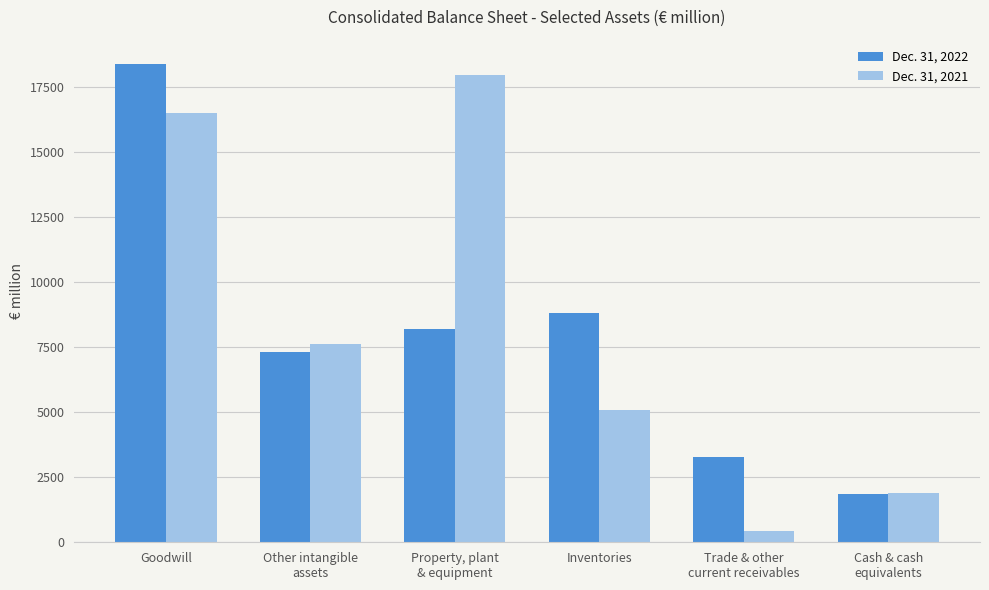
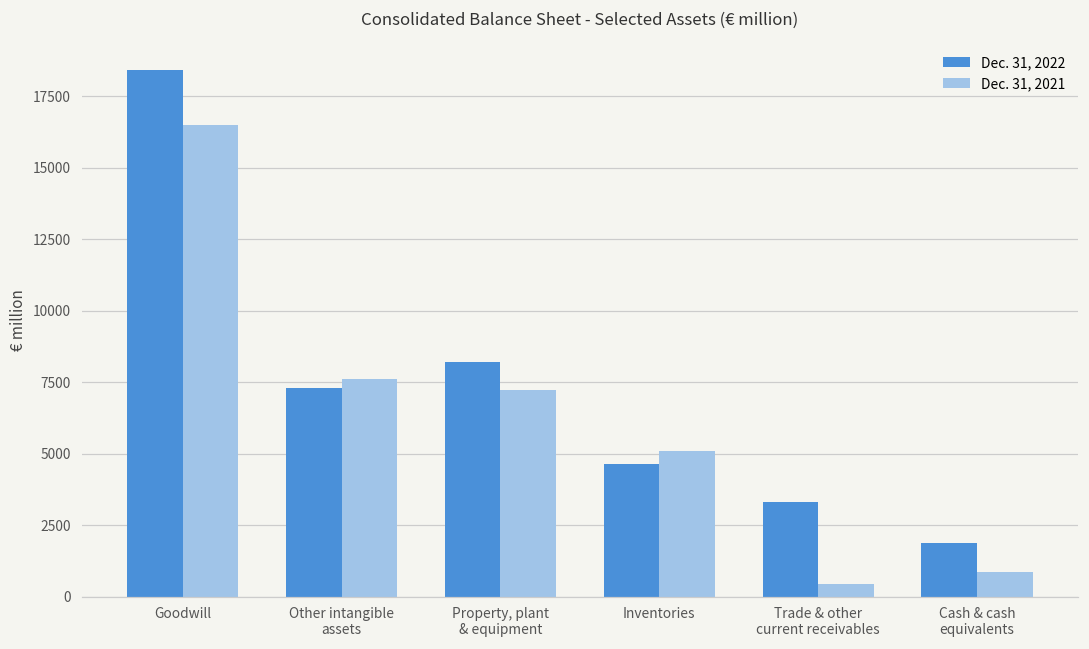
Dec. 31, 2021, Property, plant & equipment: 18000 -> 7200
Dec. 31, 2022, Inventories: 8800 -> 4600
Dec. 31, 2021, Cash & cash equivalents: 1900 -> 900
